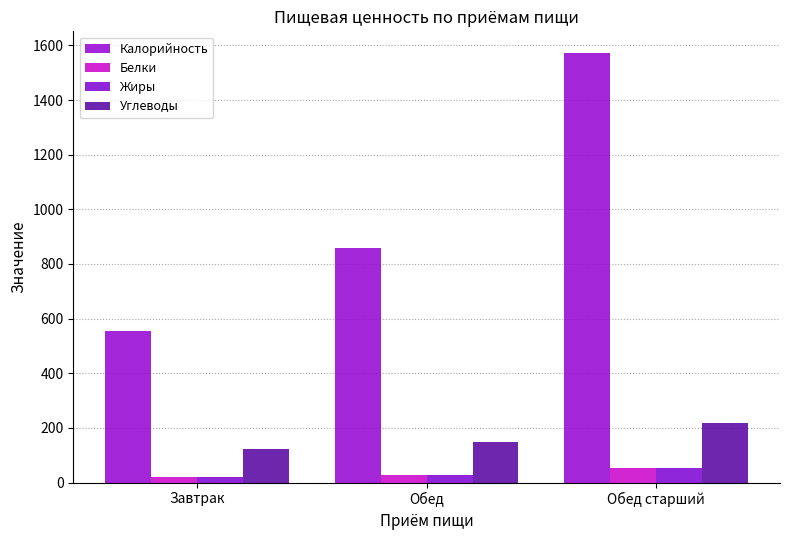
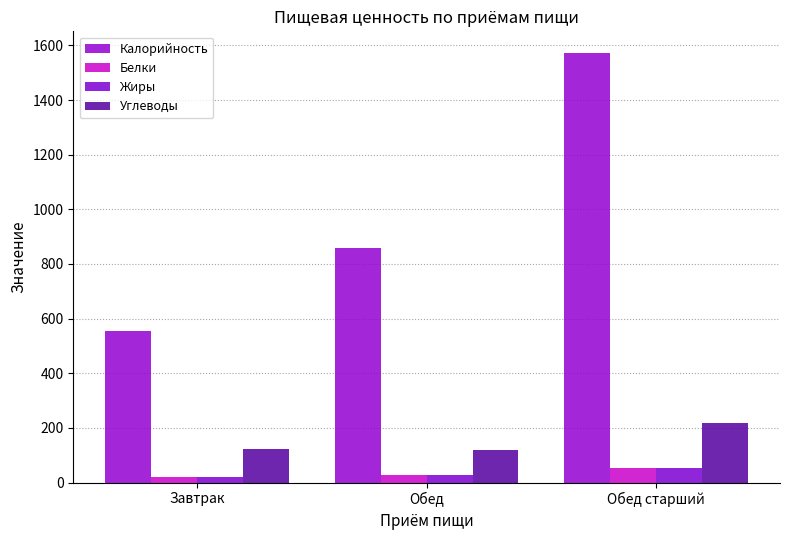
Углеводы, Обед: 150 -> 120
